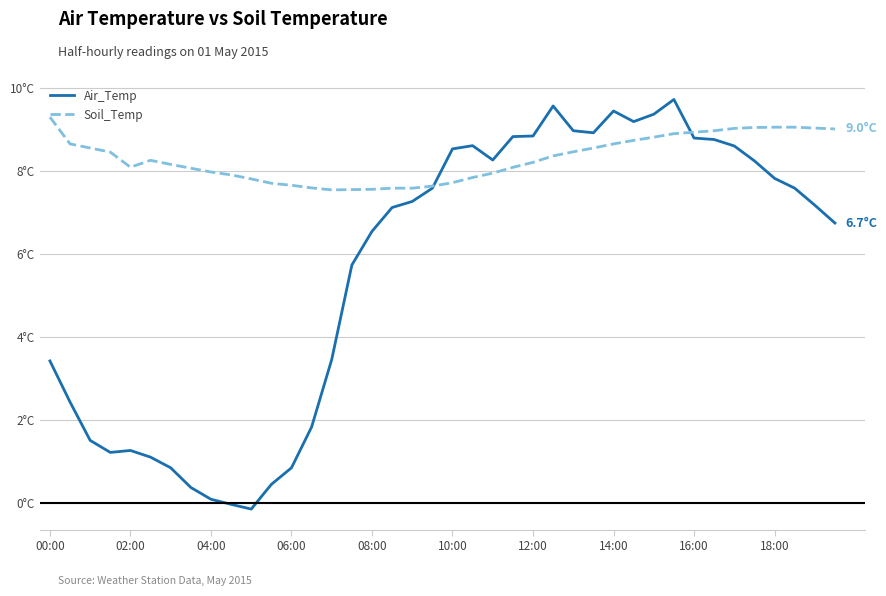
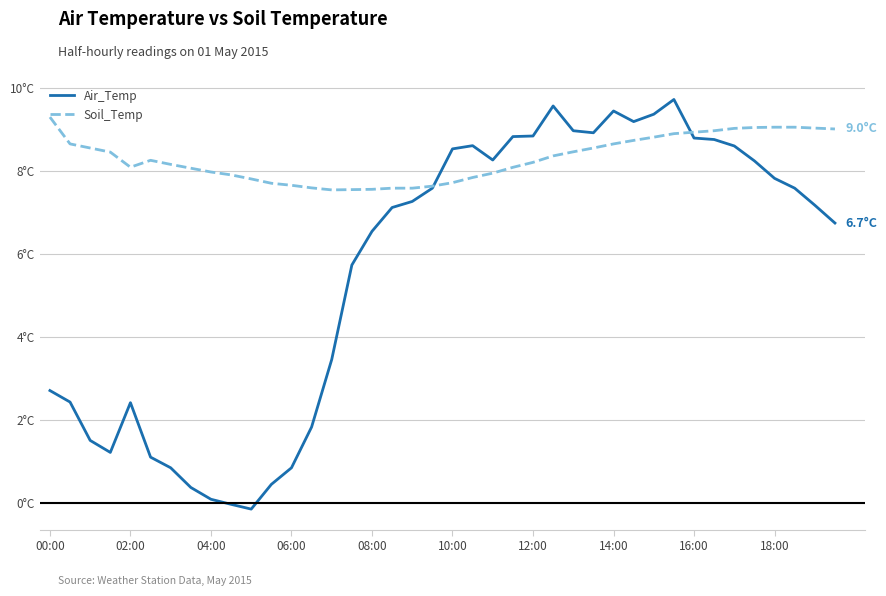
Air_Temp, 00:00: 3.4°C -> 2.7°C
Air_Temp, 02:00: 1.3°C -> 2.4°C
